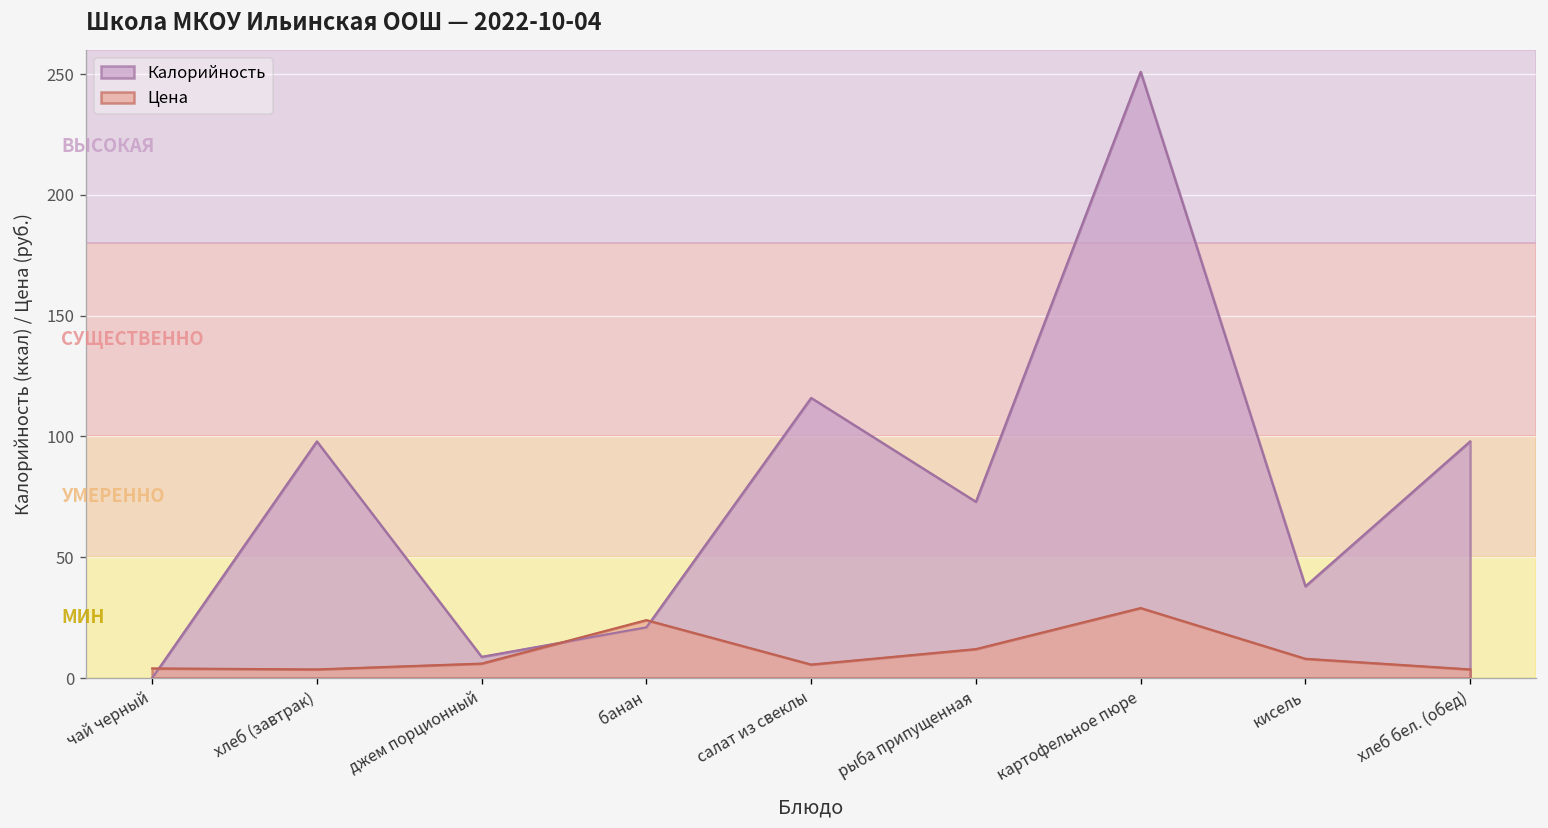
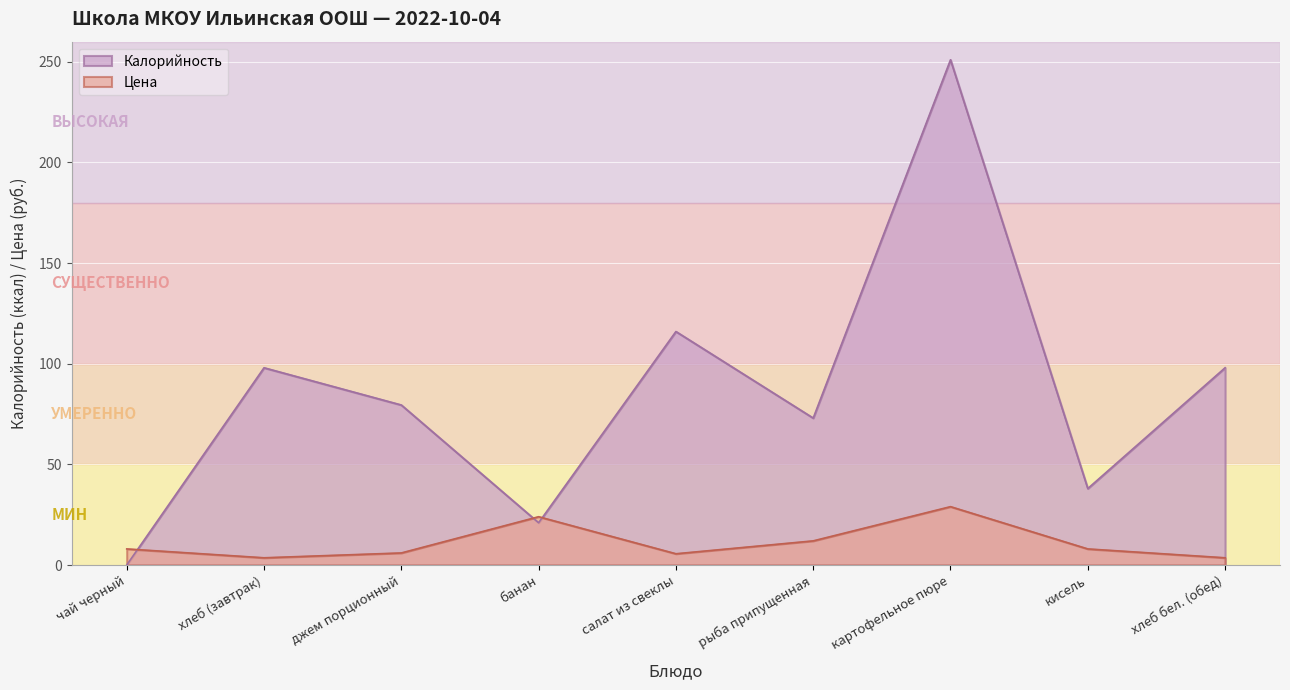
Цена, чай черный: 4 -> 8
Калорийность, джем порционный: 9 -> 80
